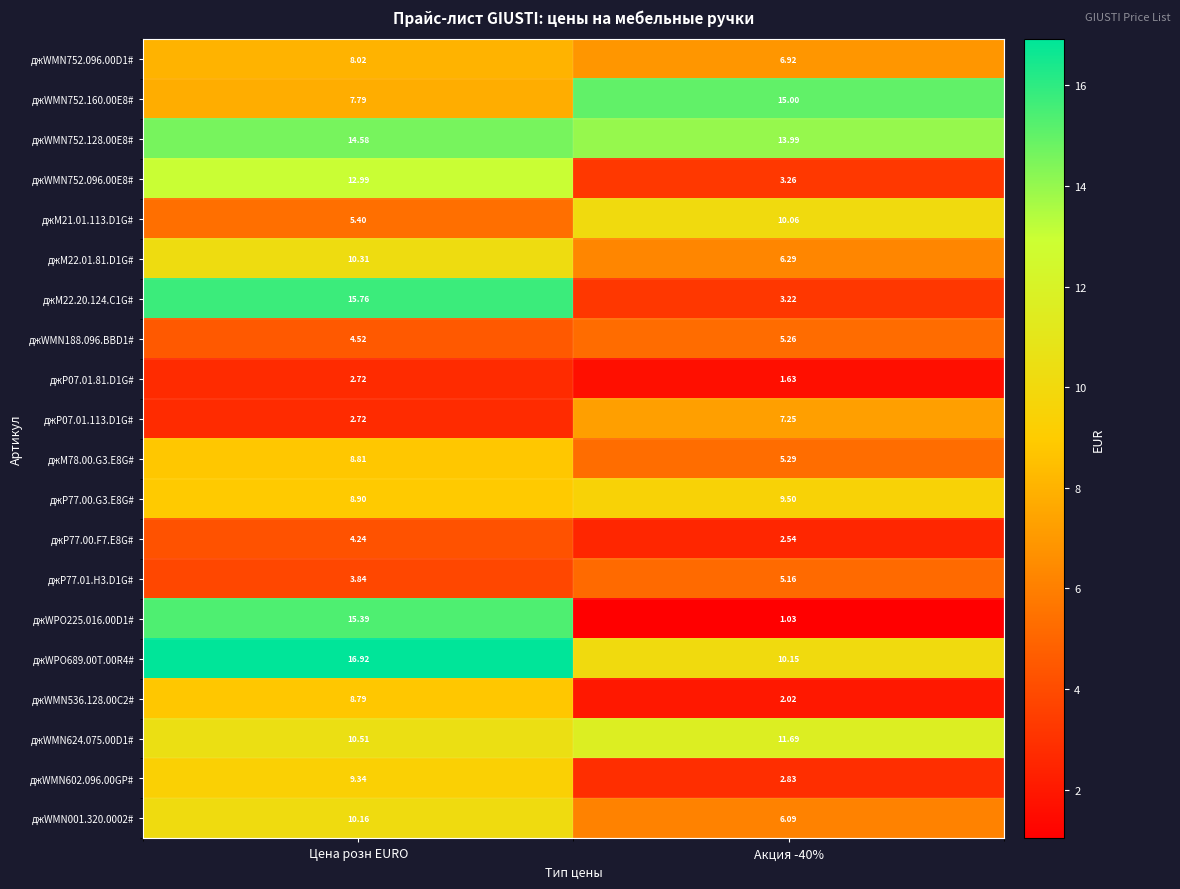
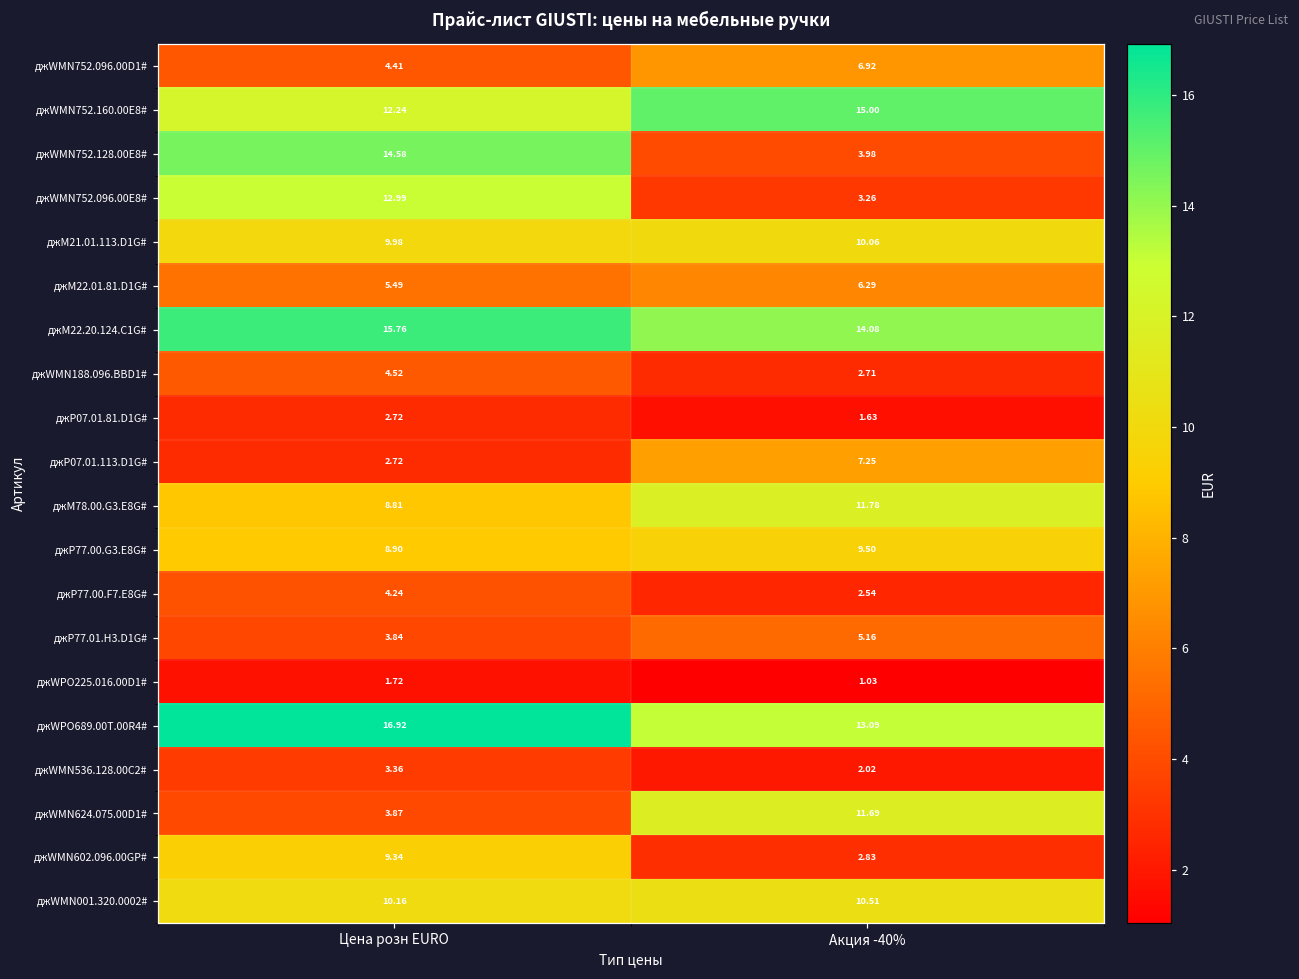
джWMN752.096.00D1#, Цена розн EURO: 8.02 -> 4.41
джWMN752.160.00E8#, Цена розн EURO: 7.79 -> 12.24
джWMN752.128.00E8#, Акция -40%: 13.99 -> 3.98
джM21.01.113.D1G#, Цена розн EURO: 5.40 -> 9.98
джM22.01.81.D1G#, Цена розн EURO: 10.31 -> 5.49
джM22.20.124.C1G#, Акция -40%: 3.22 -> 14.08
джWMN188.096.BBD1#, Акция -40%: 5.26 -> 2.71
джM78.00.G3.E8G#, Акция -40%: 5.29 -> 11.78
джWPO225.016.00D1#, Цена розн EURO: 15.39 -> 1.72
джWPO689.00T.00R4#, Акция -40%: 10.15 -> 13.09
джWMN536.128.00C2#, Цена розн EURO: 8.79 -> 3.36
джWMN624.075.00D1#, Цена розн EURO: 10.51 -> 3.87
джWMN001.320.0002#, Акция -40%: 6.09 -> 10.51
